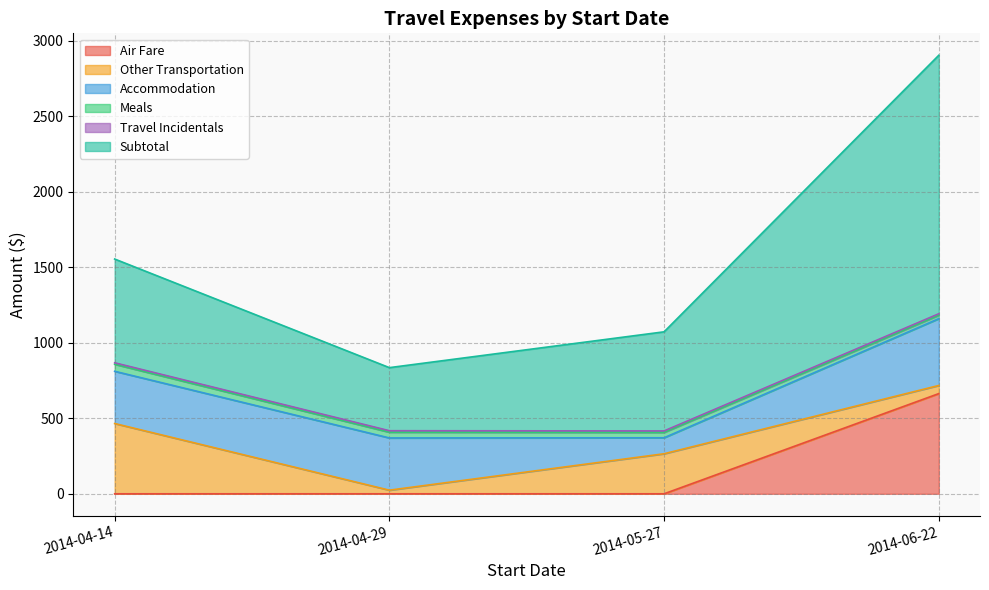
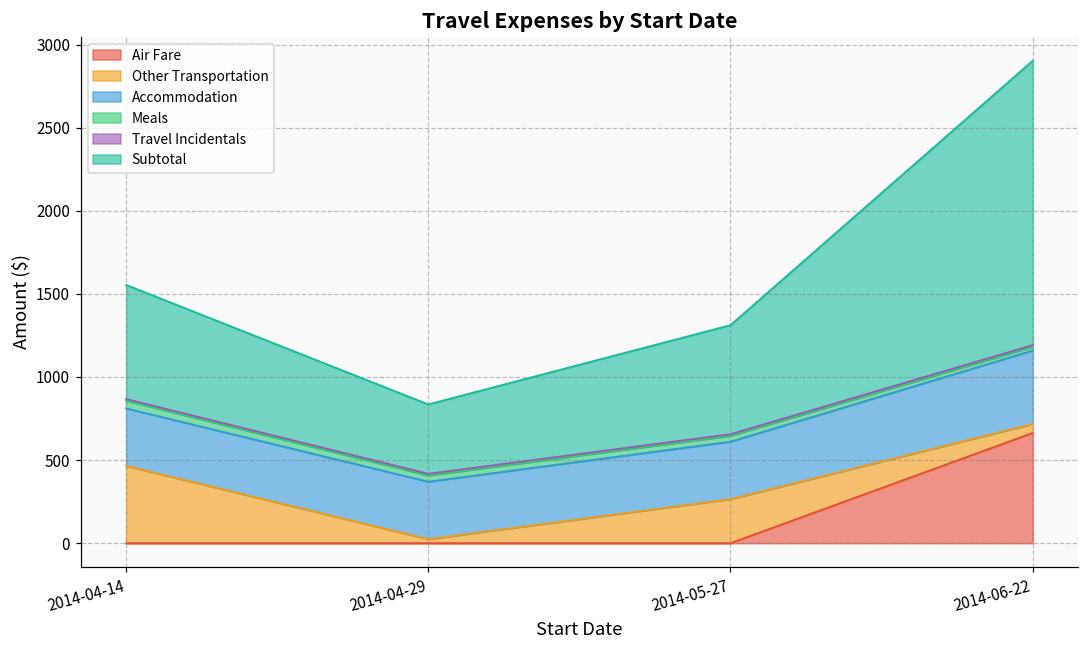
Accommodation, 2014-05-27: 110 -> 350
